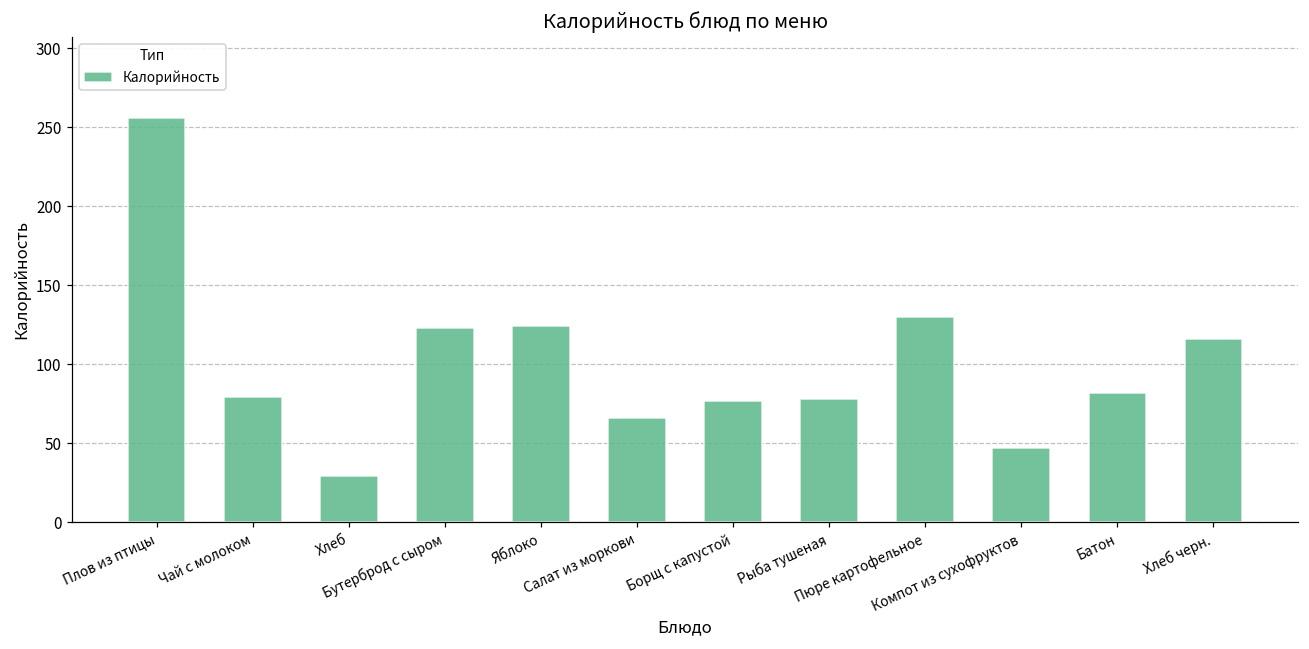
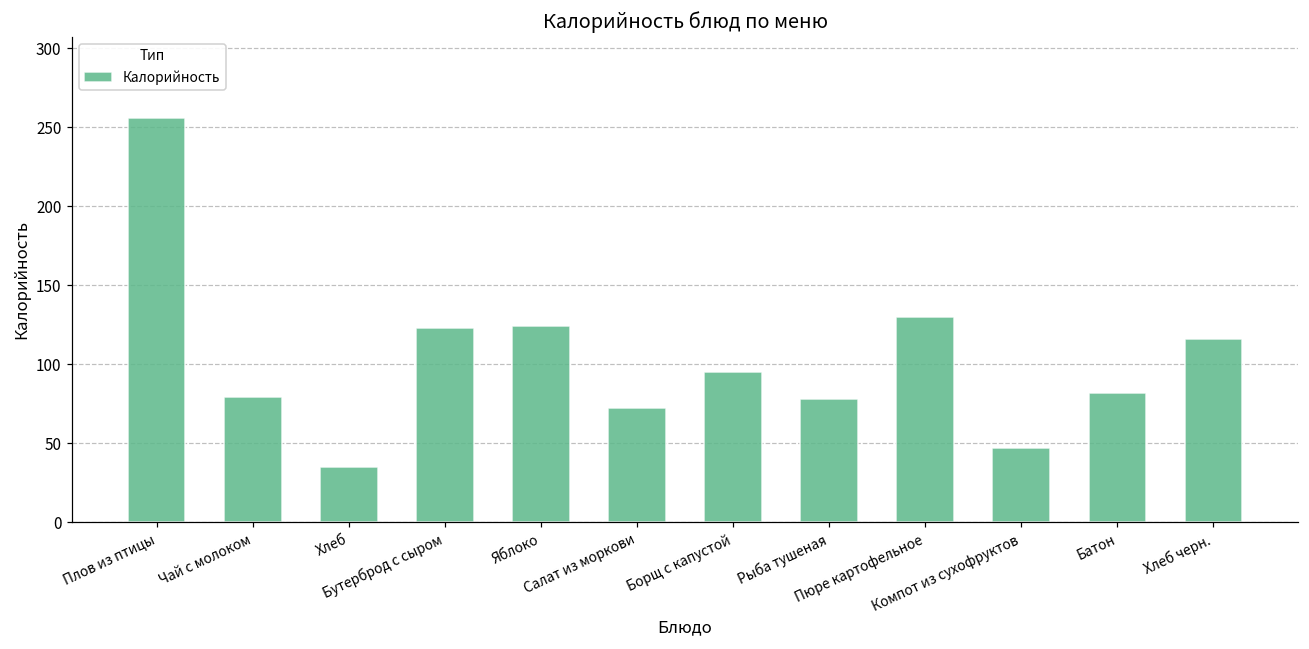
Хлеб: 29 -> 35
Салат из моркови: 66 -> 72
Борщ с капустой: 77 -> 95
